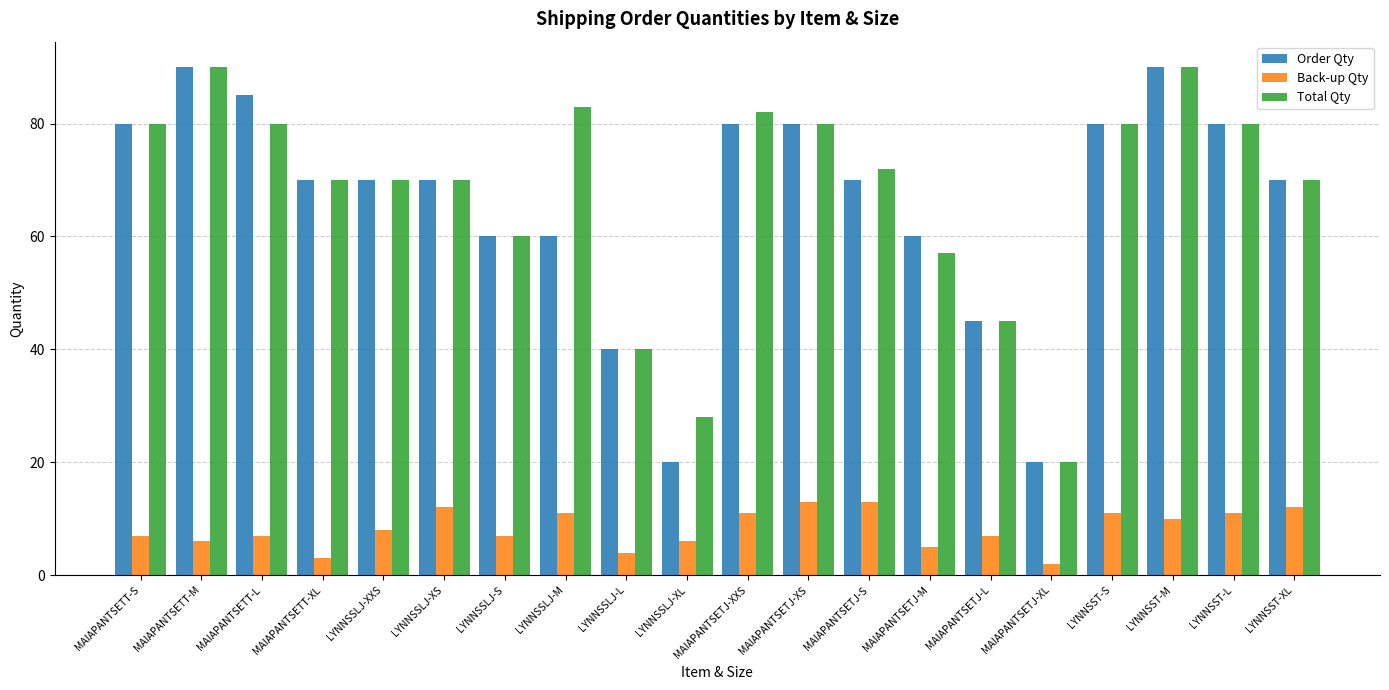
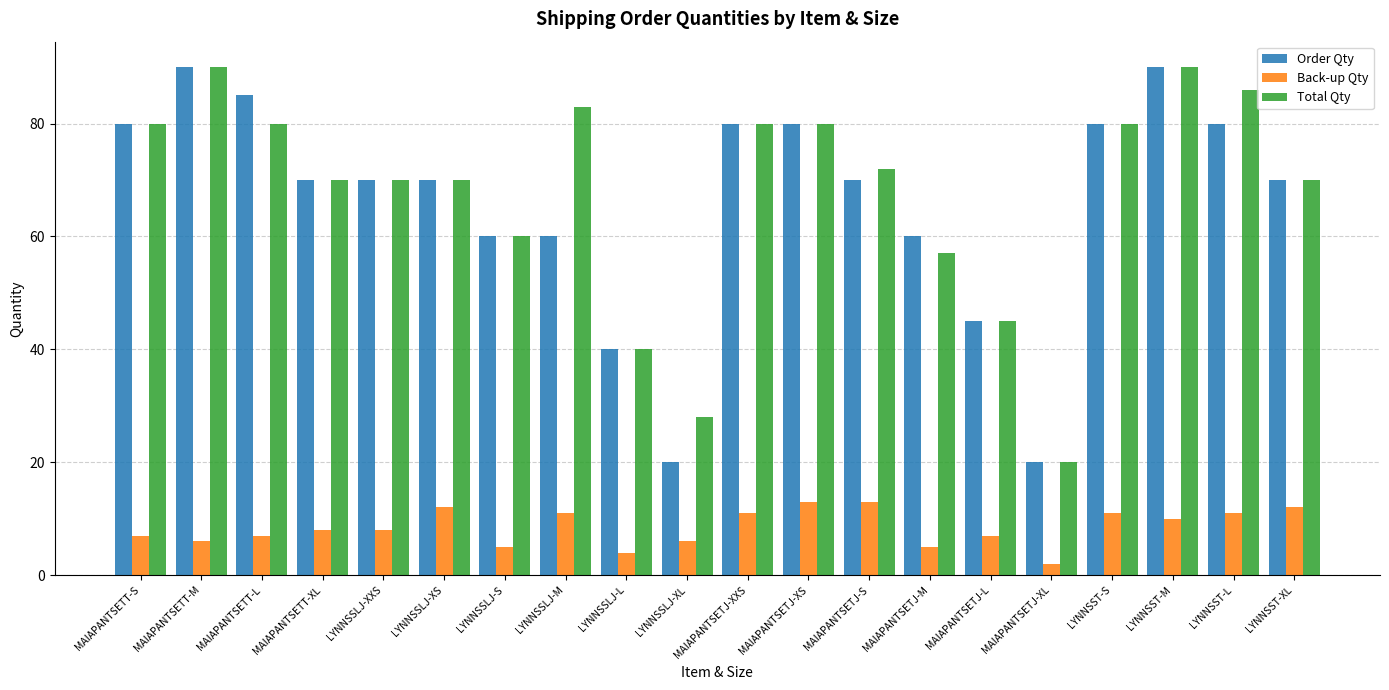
Back-up Qty, MAIAPANTSETT-XL: 3 -> 8
Back-up Qty, LYNNSSLJ-S: 7 -> 5
Total Qty, MAIAPANTSETJ-XXS: 82 -> 80
Total Qty, LYNNSST-L: 80 -> 86
